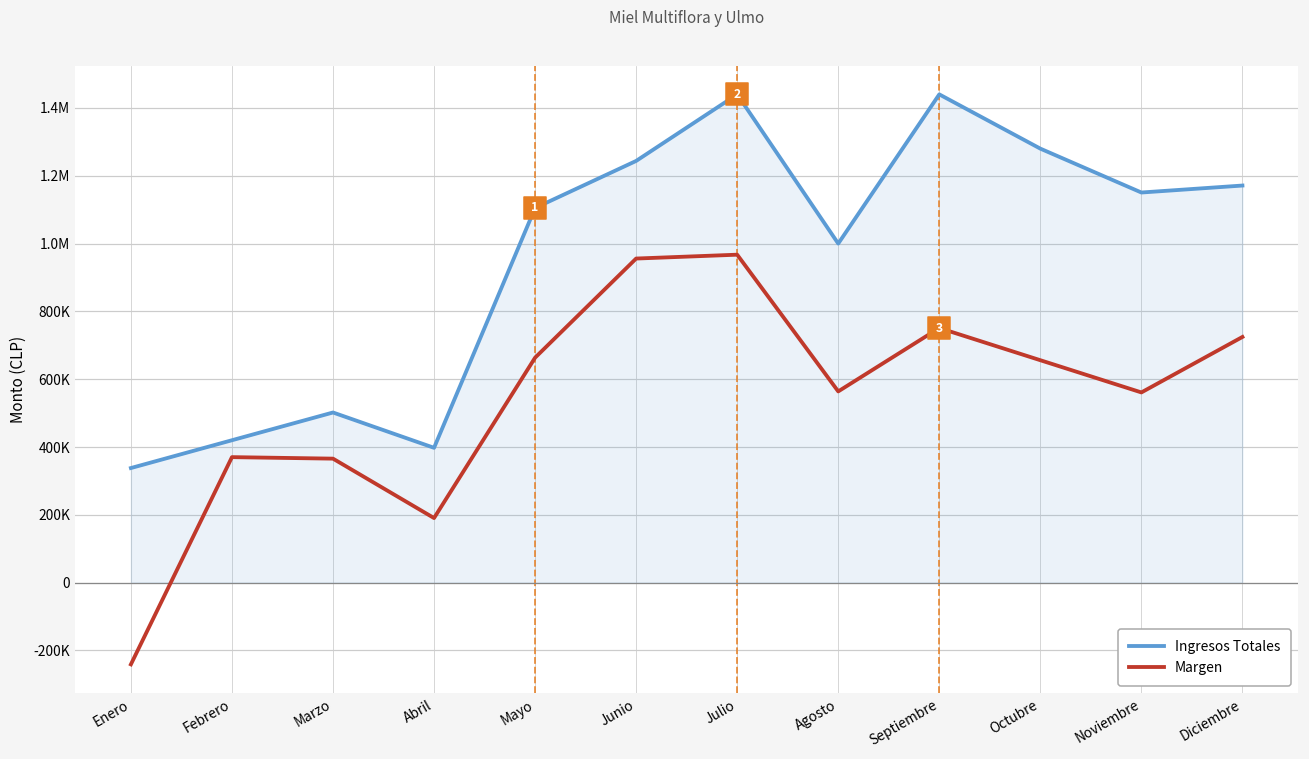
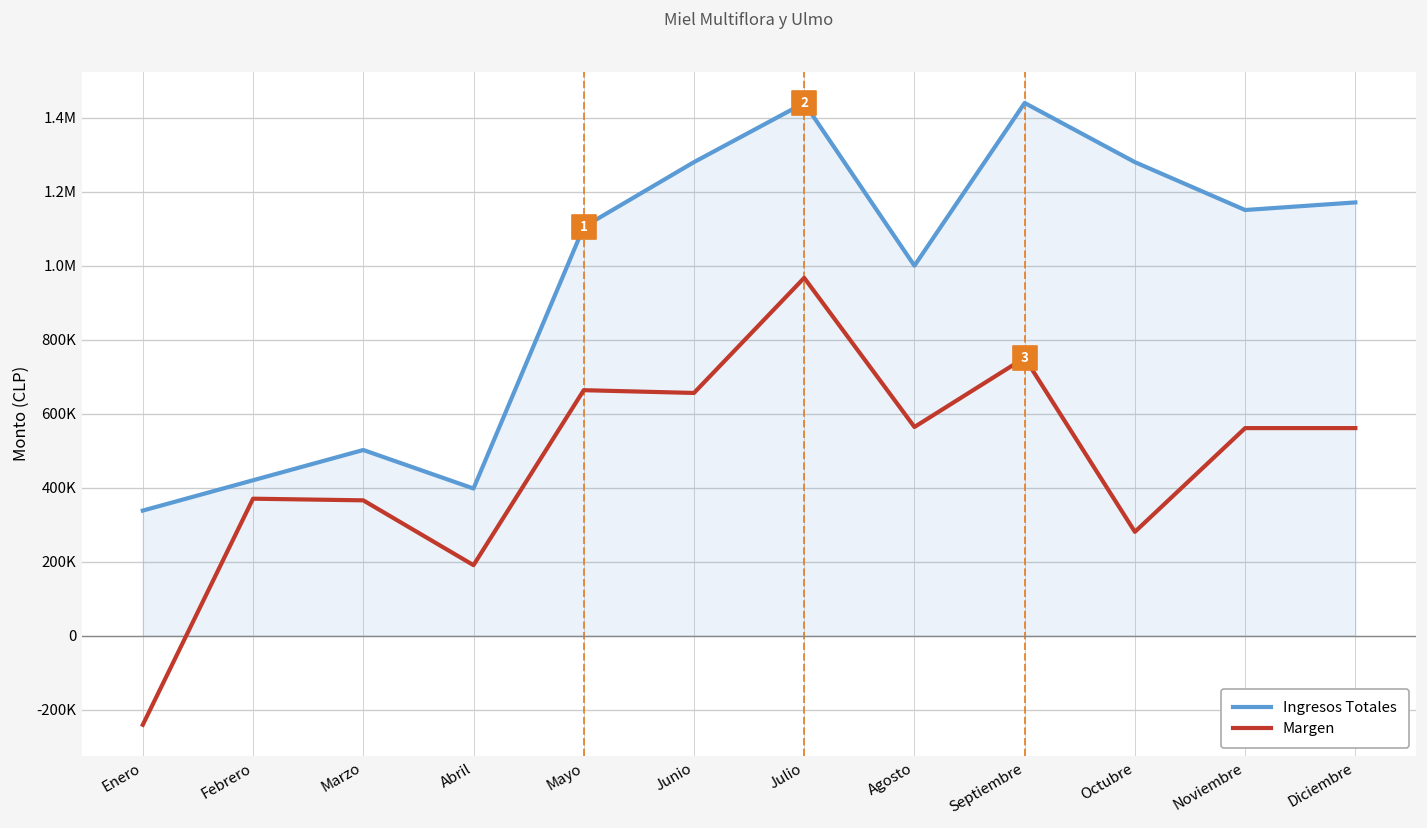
Ingresos Totales, Junio: 1240000 -> 1280000
Margen, Junio: 960000 -> 660000
Margen, Octubre: 660000 -> 280000
Margen, Diciembre: 720000 -> 560000
